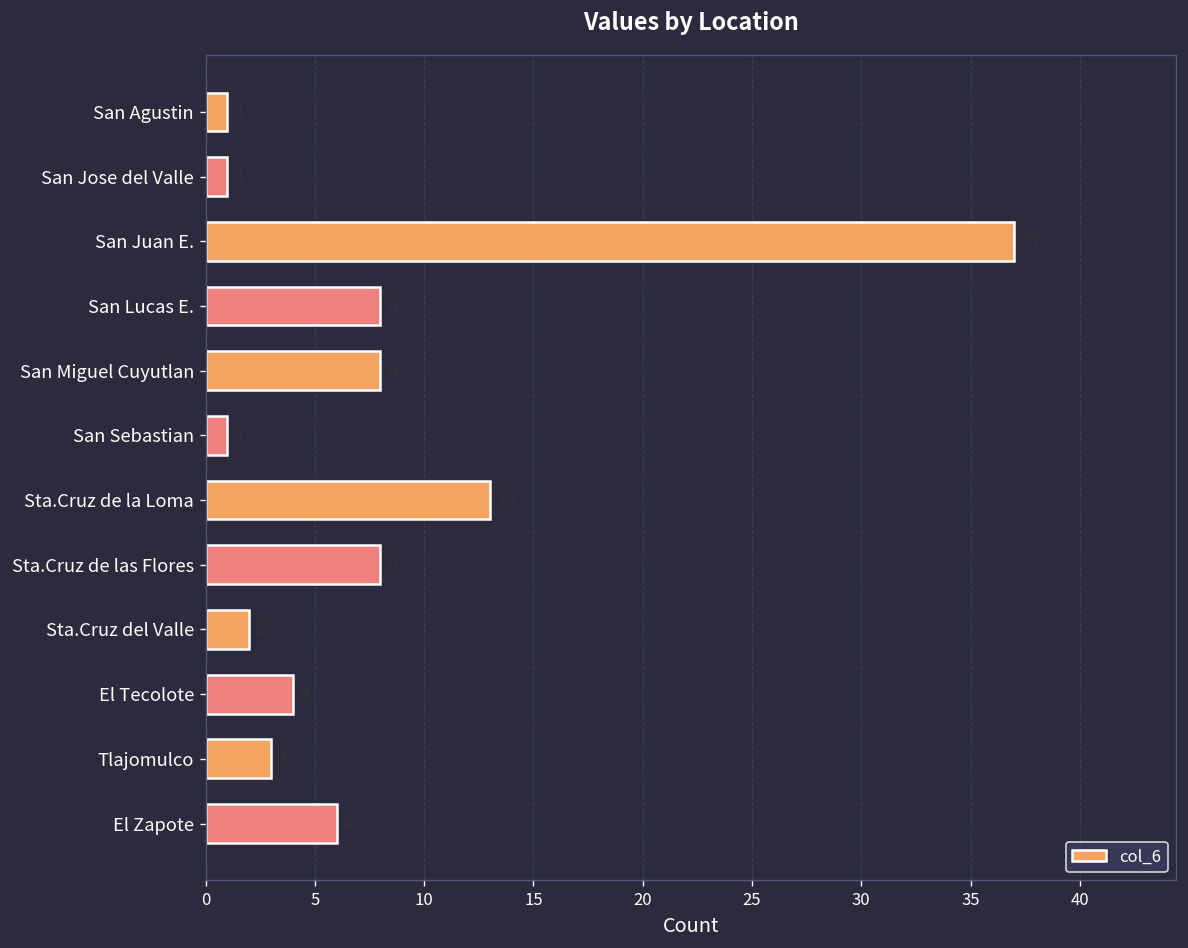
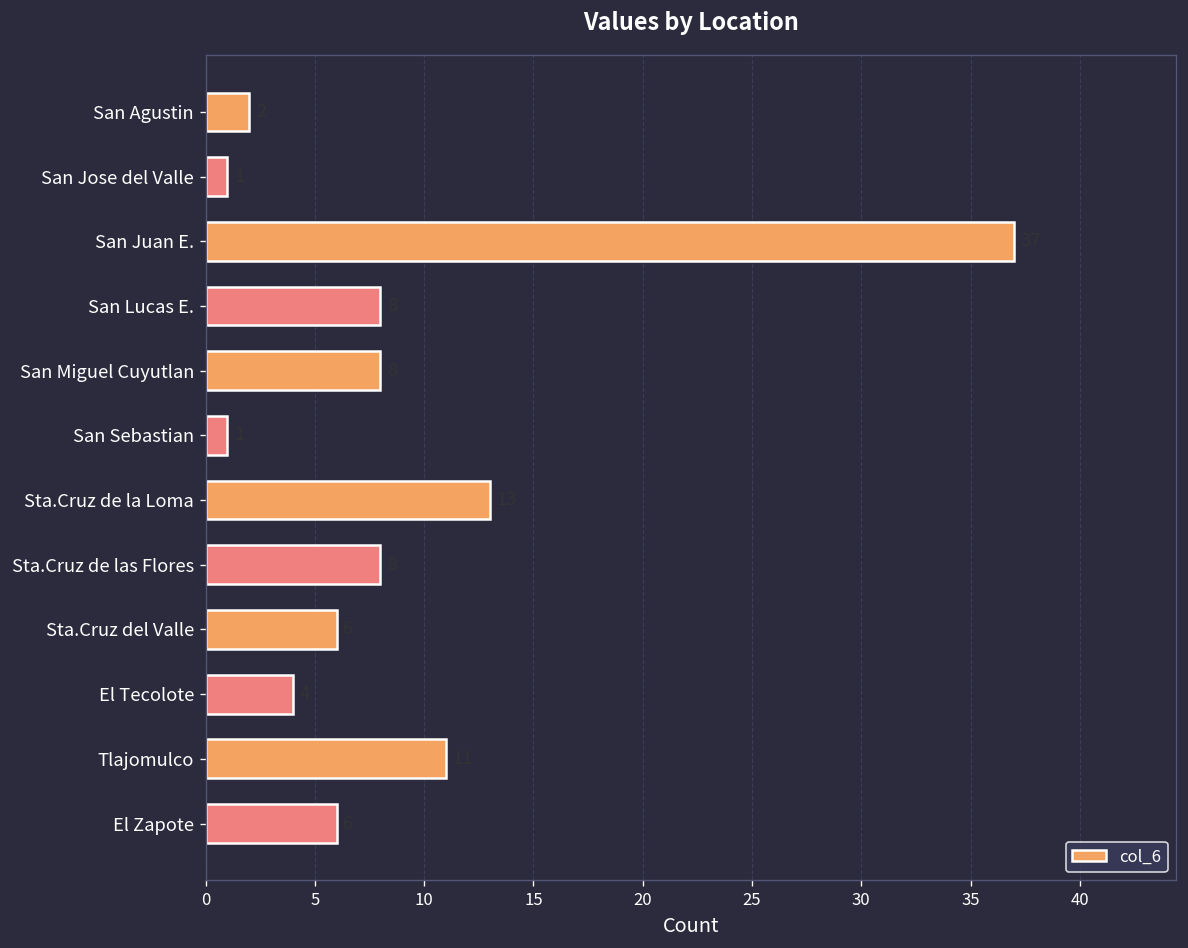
San Agustin: 1 -> 2
Sta.Cruz del Valle: 2 -> 6
Tlajomulco: 3 -> 11
